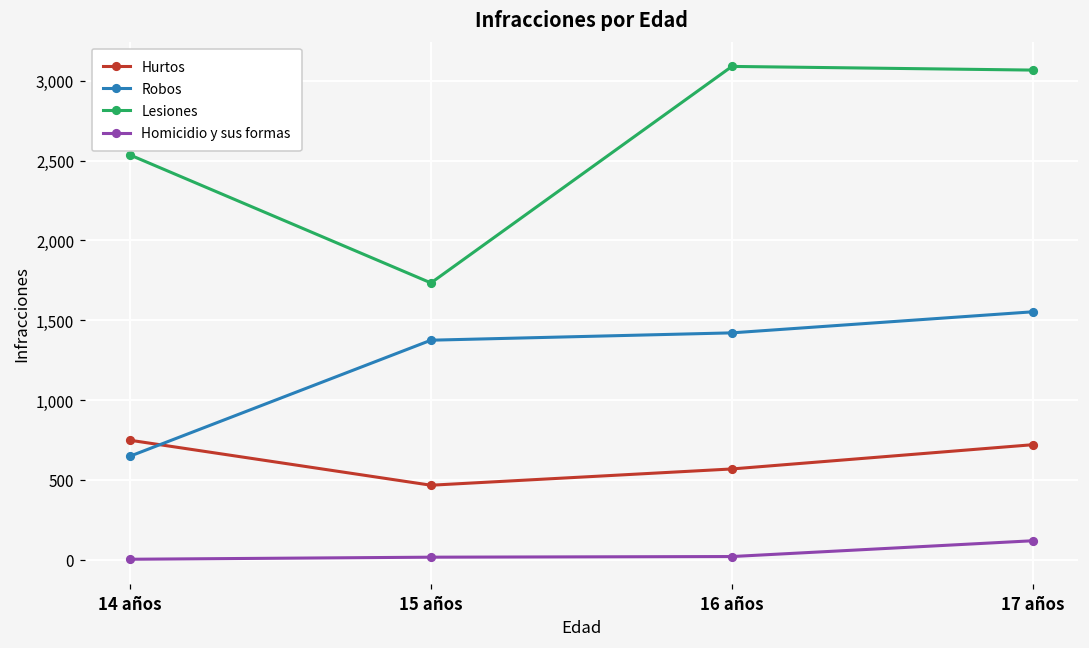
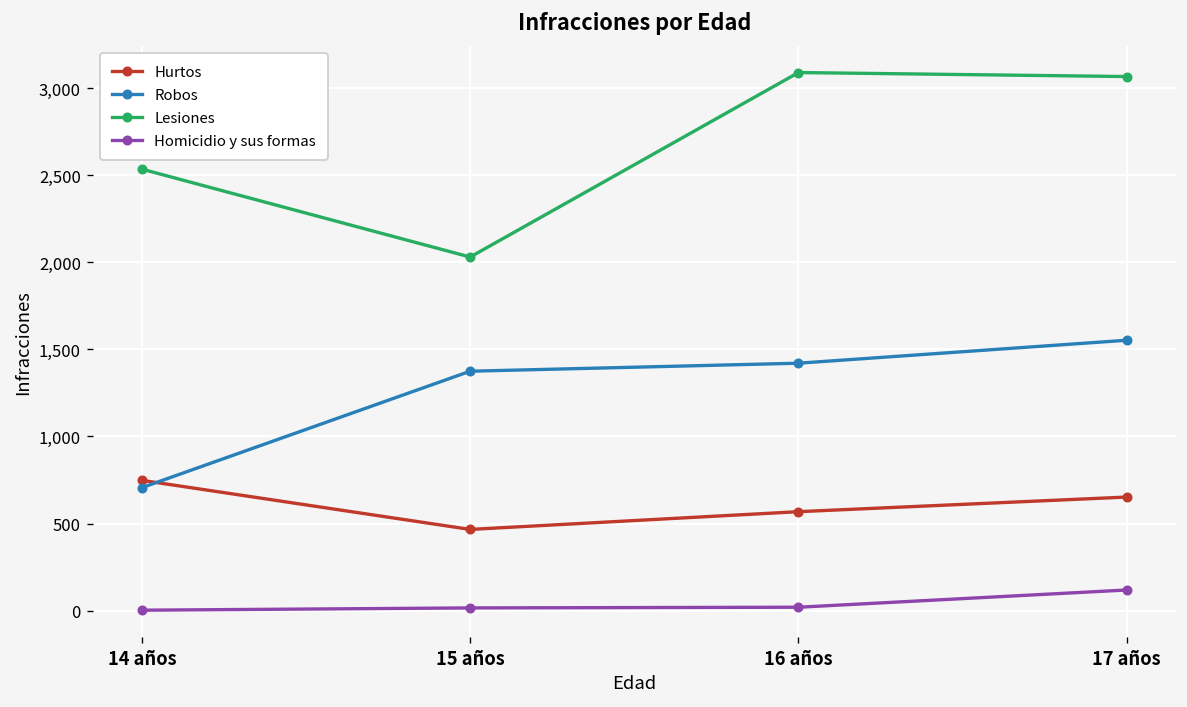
Robos, 14 años: 650 -> 710
Lesiones, 15 años: 1,730 -> 2,030
Hurtos, 17 años: 720 -> 650
